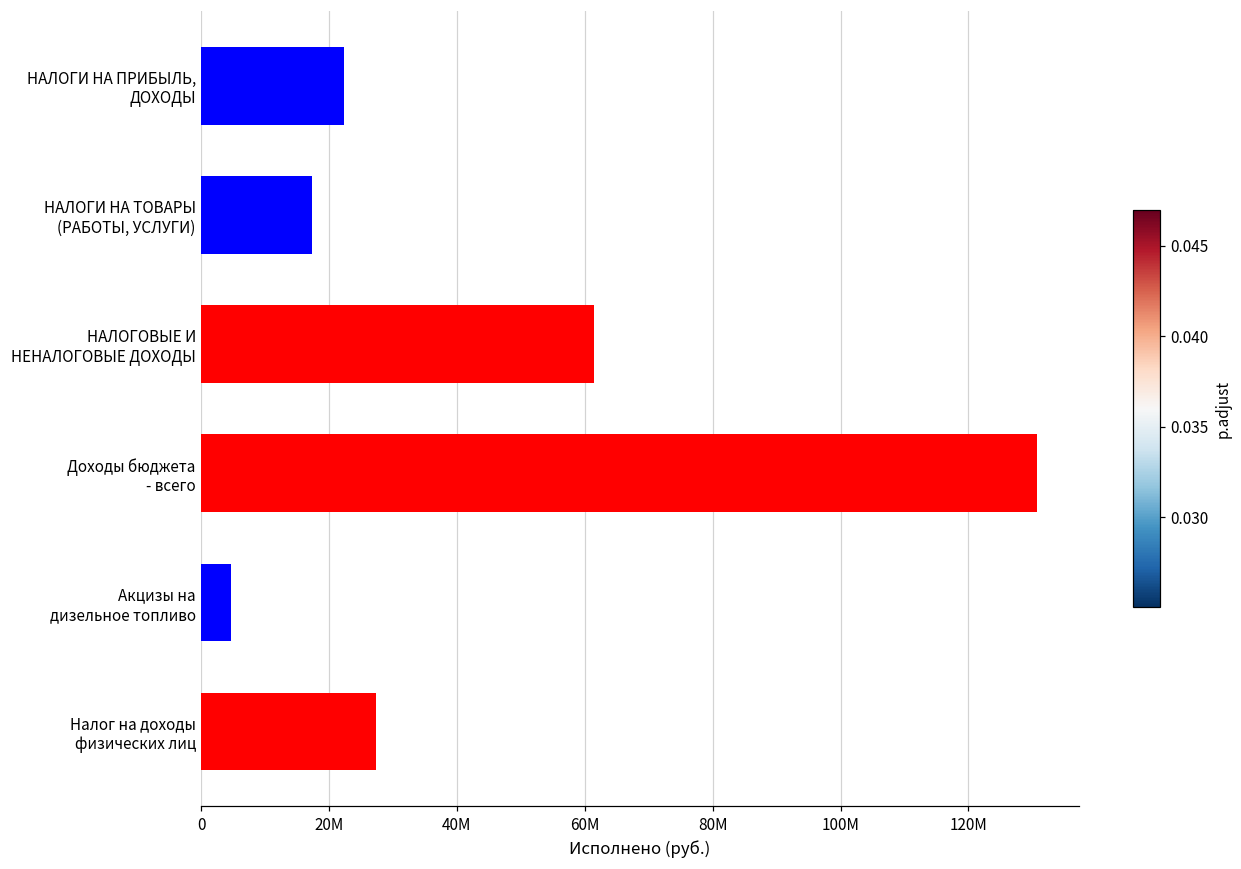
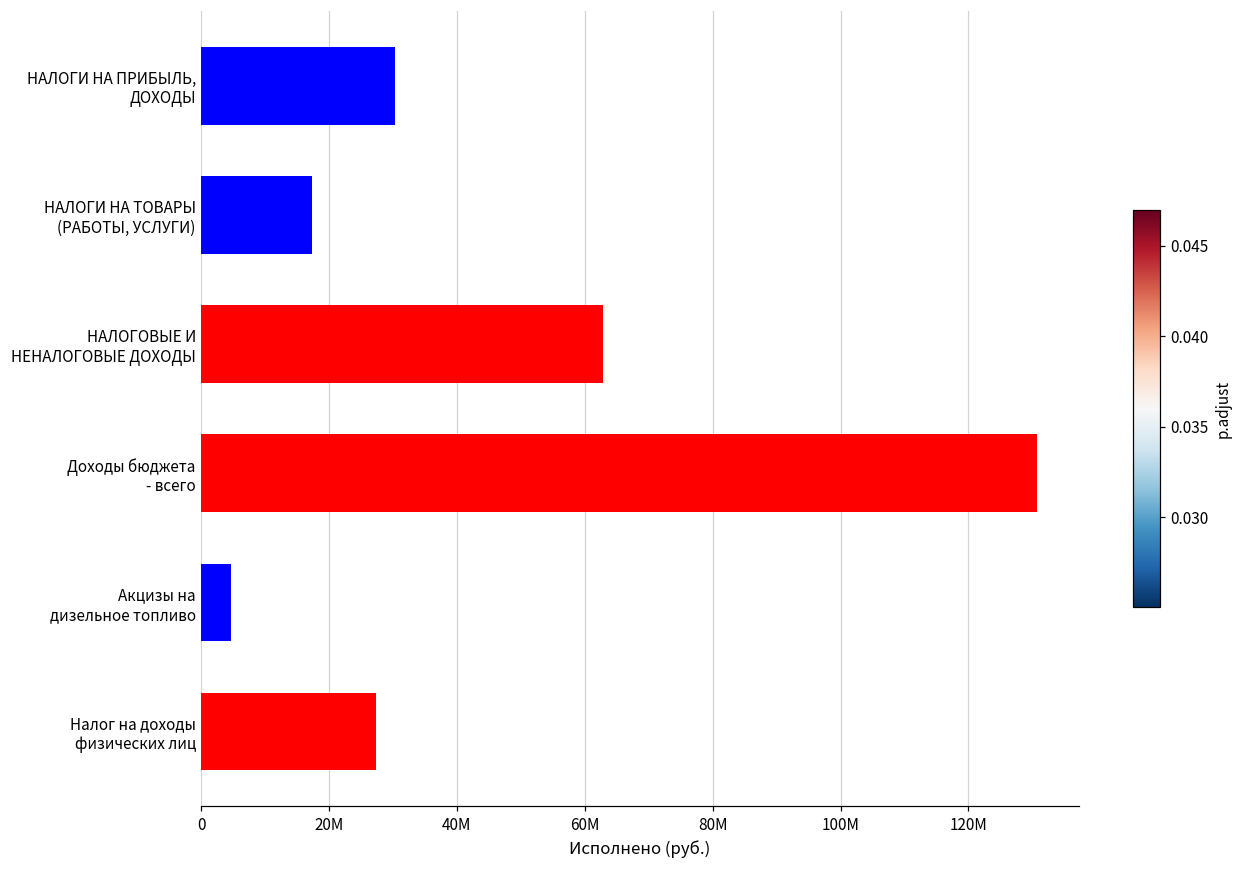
НАЛОГИ НА ПРИБЫЛЬ, ДОХОДЫ: 22000000 -> 30000000
НАЛОГОВЫЕ И НЕНАЛОГОВЫЕ ДОХОДЫ: 61000000 -> 63000000
